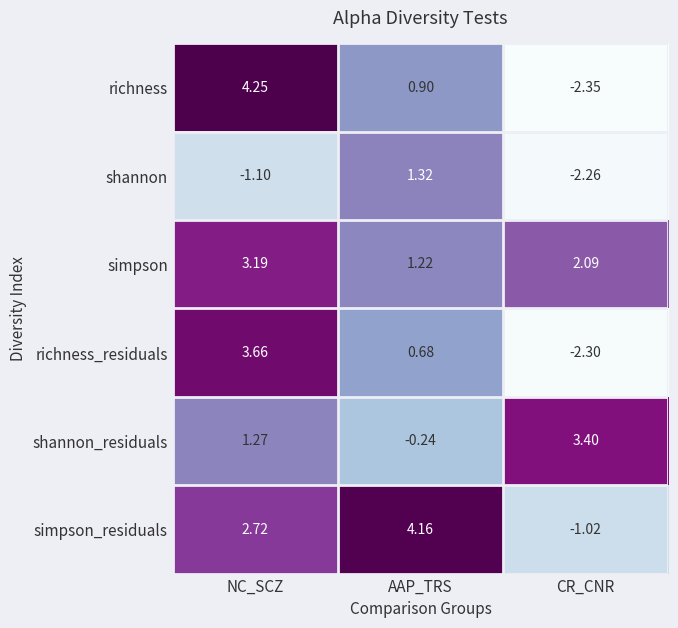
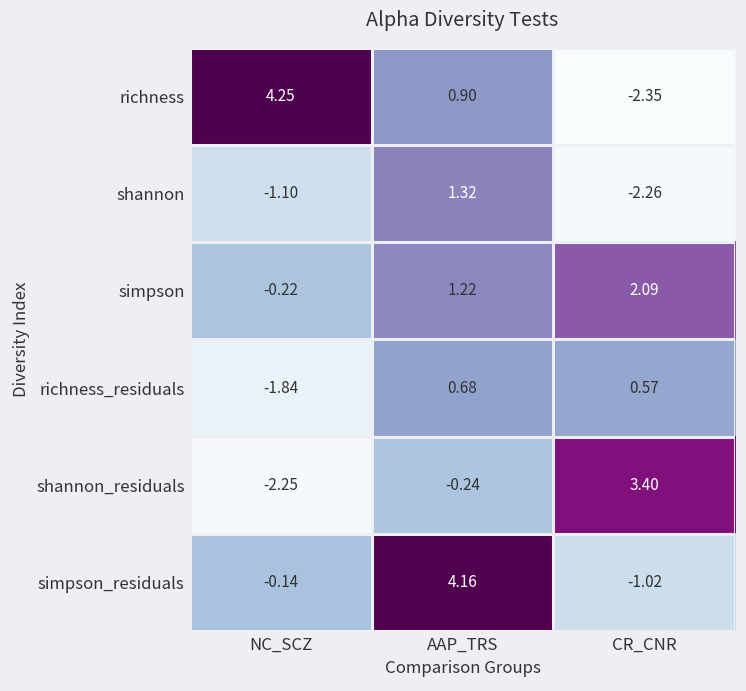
simpson, NC_SCZ: 3.19 -> -0.22
richness_residuals, NC_SCZ: 3.66 -> -1.84
richness_residuals, CR_CNR: -2.30 -> 0.57
shannon_residuals, NC_SCZ: 1.27 -> -2.25
simpson_residuals, NC_SCZ: 2.72 -> -0.14
